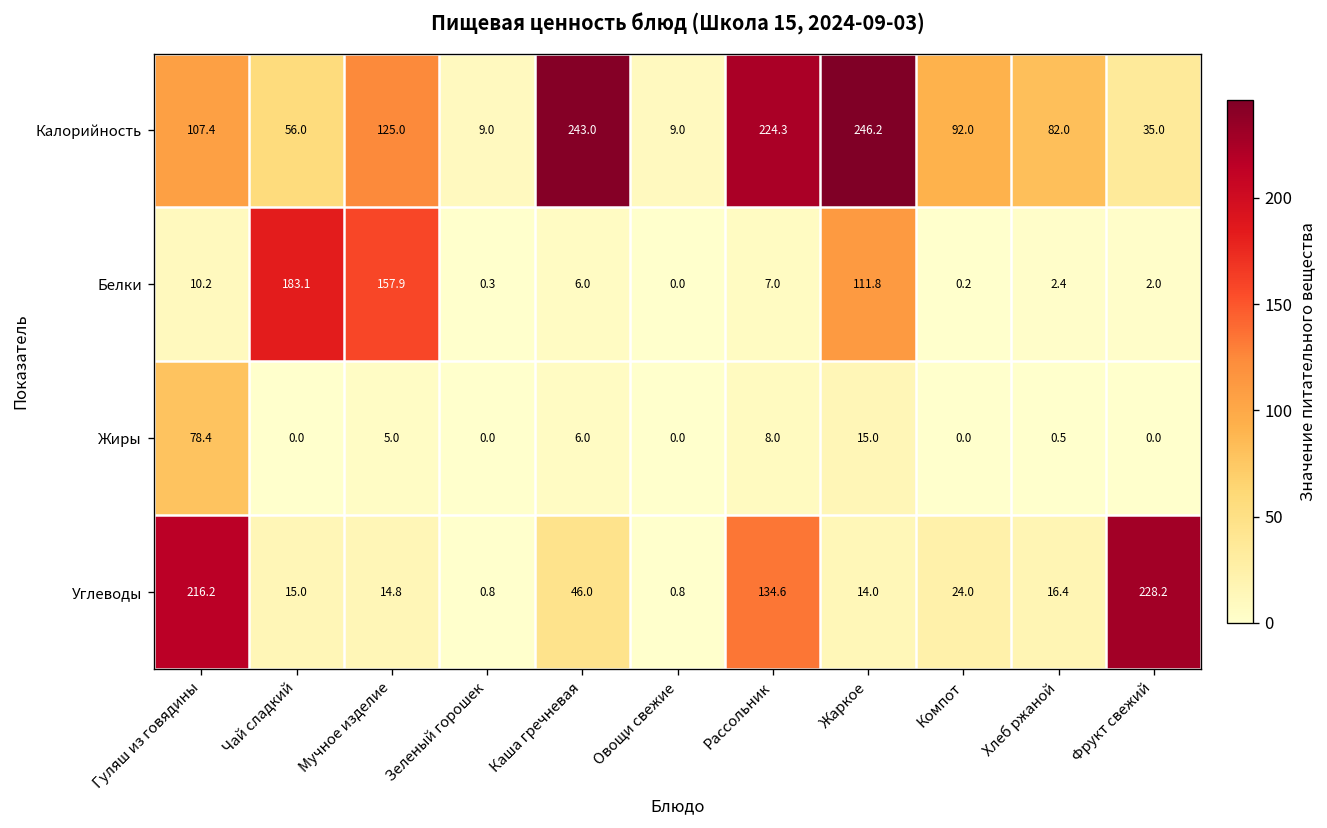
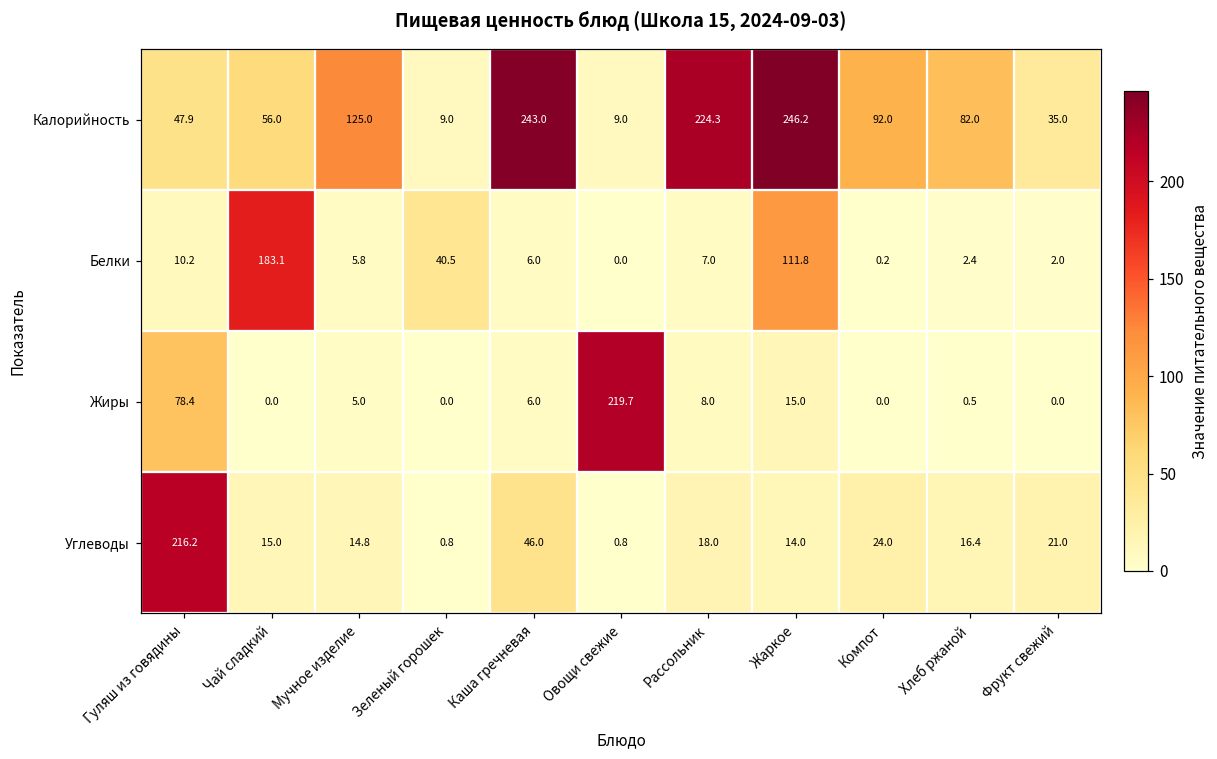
Калорийность, Гуляш из говядины: 107.4 -> 47.9
Белки, Мучное изделие: 157.9 -> 5.8
Белки, Зеленый горошек: 0.3 -> 40.5
Жиры, Овощи свежие: 0.0 -> 219.7
Углеводы, Рассольник: 134.6 -> 18.0
Углеводы, Фрукт свежий: 228.2 -> 21.0
